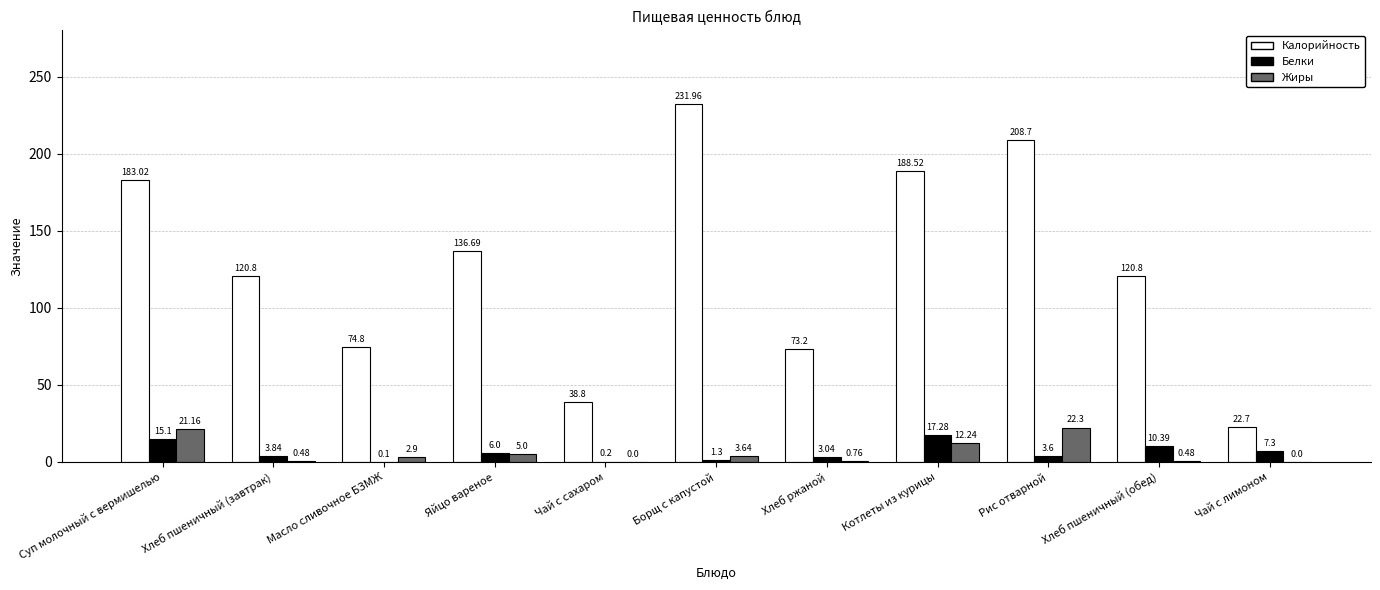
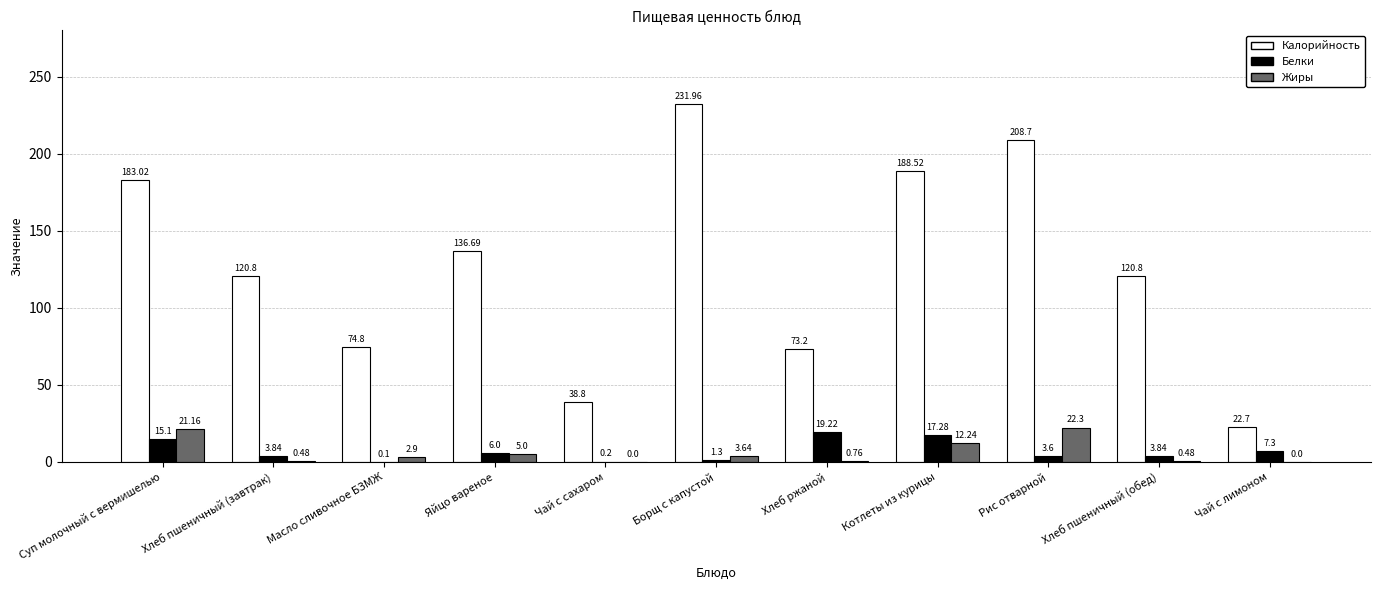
Белки, Хлеб ржаной: 3.04 -> 19.22
Белки, Хлеб пшеничный (обед): 10.39 -> 3.84
